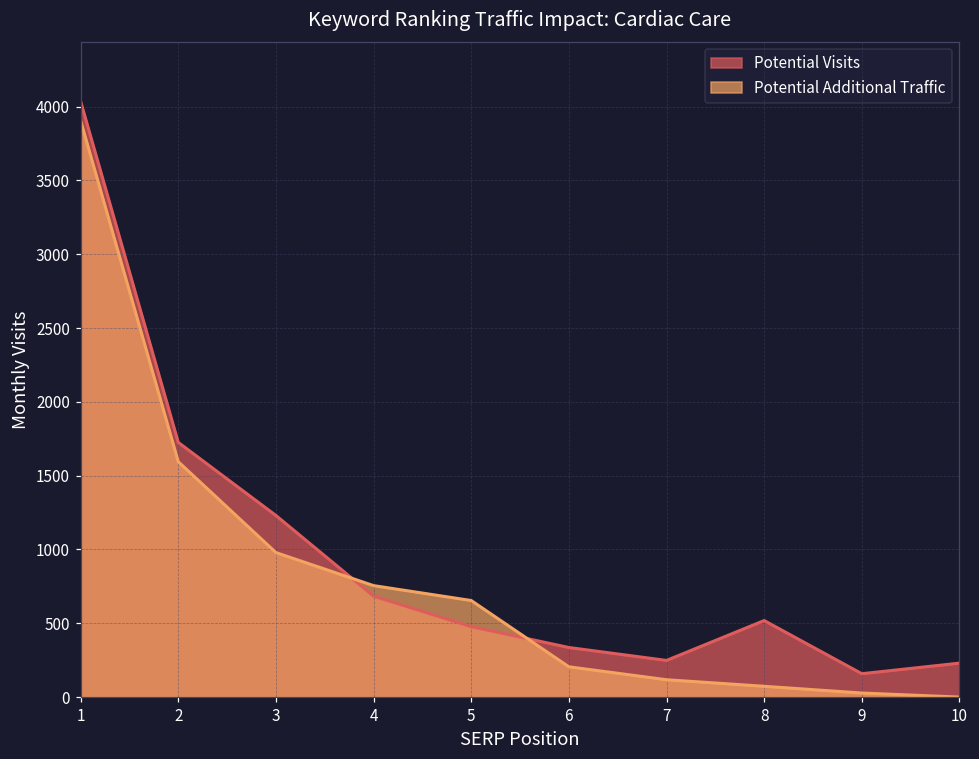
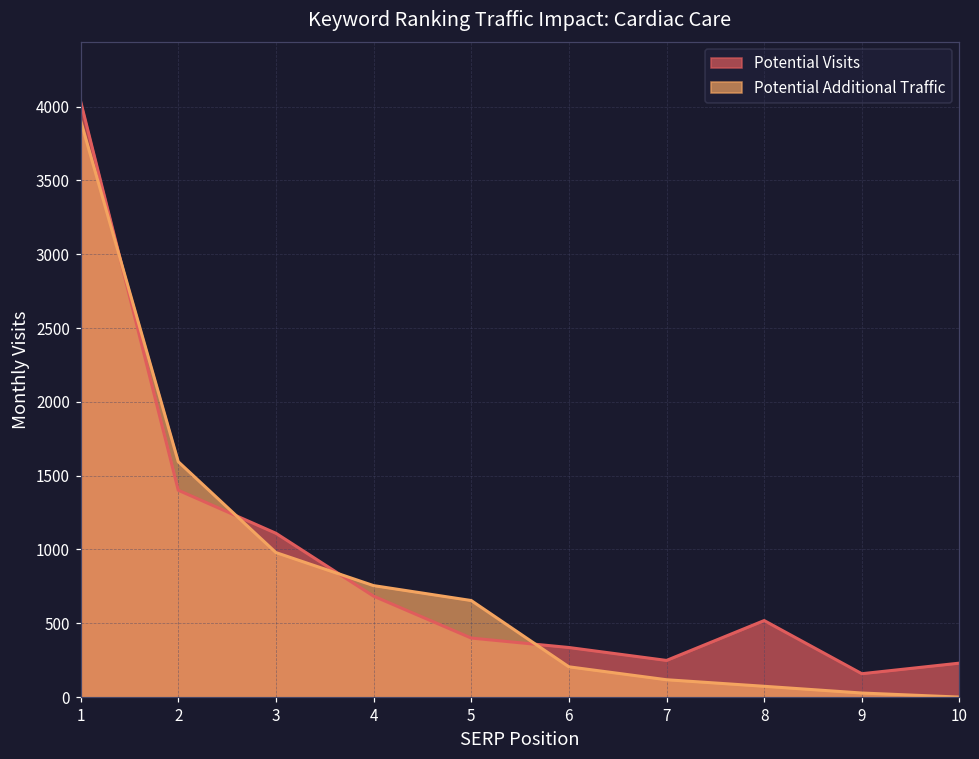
Potential Visits, 2: 1730 -> 1400
Potential Visits, 3: 1230 -> 1110
Potential Visits, 5: 480 -> 400
